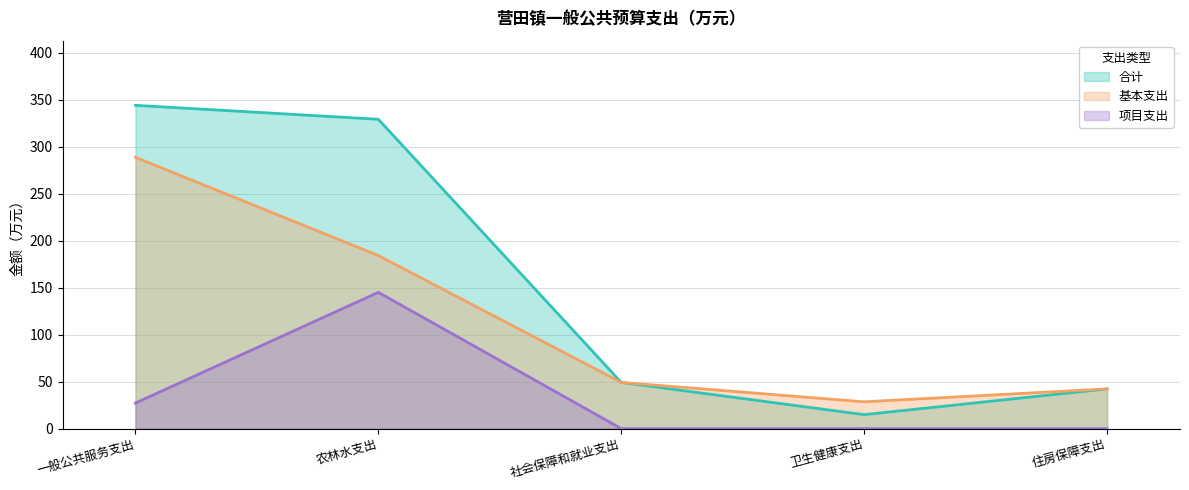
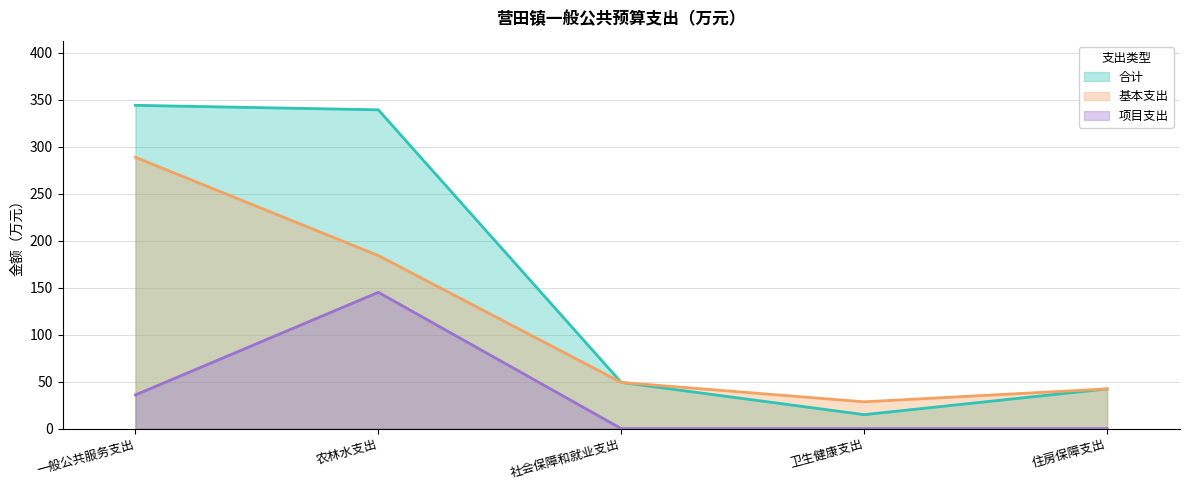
项目支出, 一般公共服务支出: 30 -> 40
合计, 农林水支出: 330 -> 340
